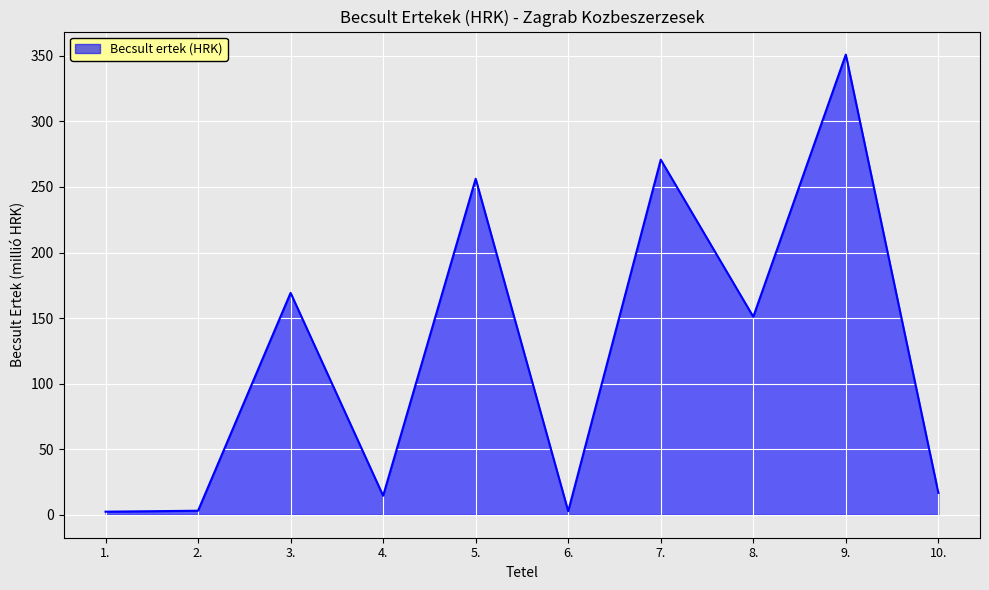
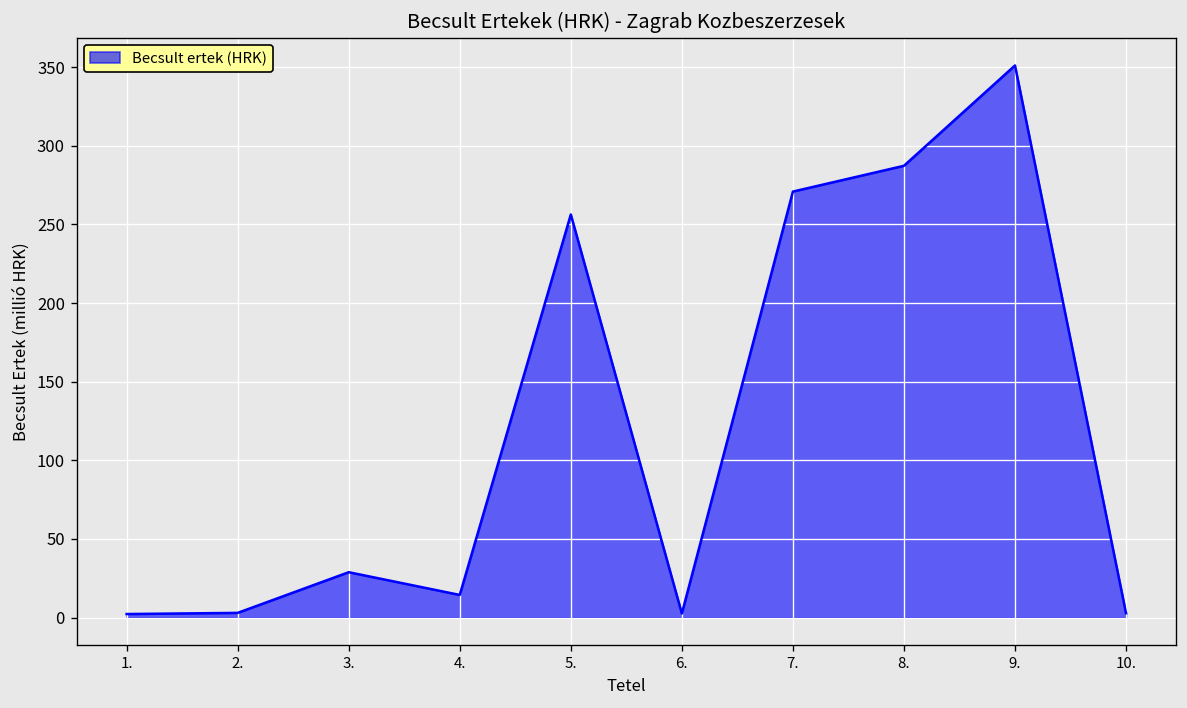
3.: 169 -> 29
8.: 151 -> 287
10.: 17 -> 3
